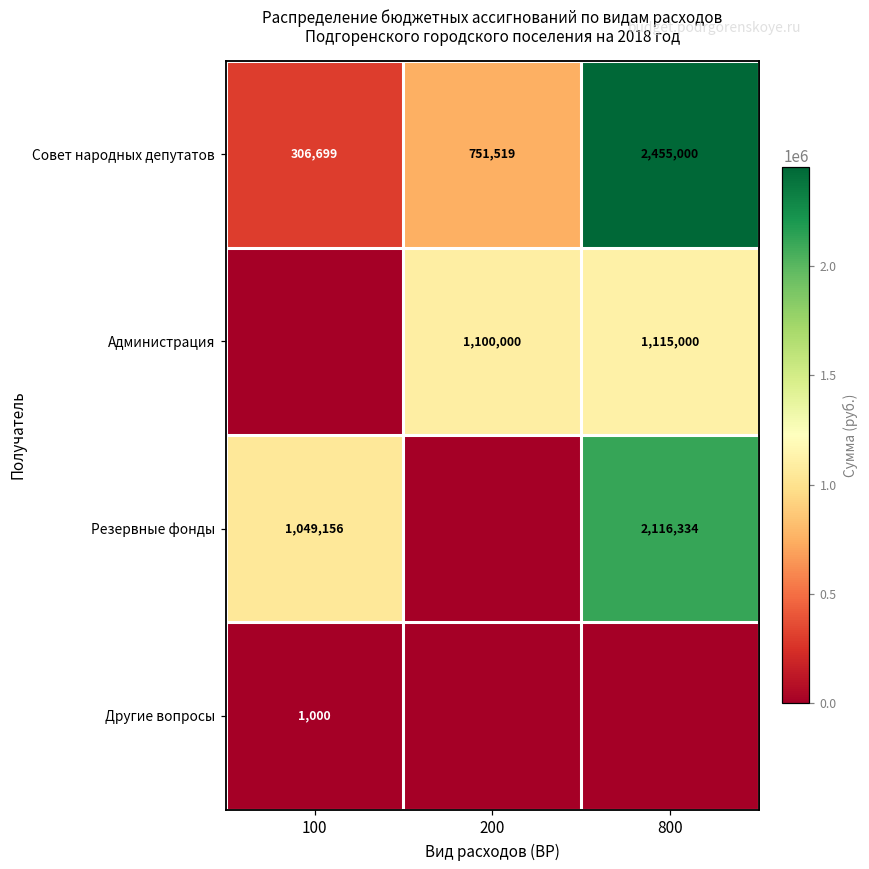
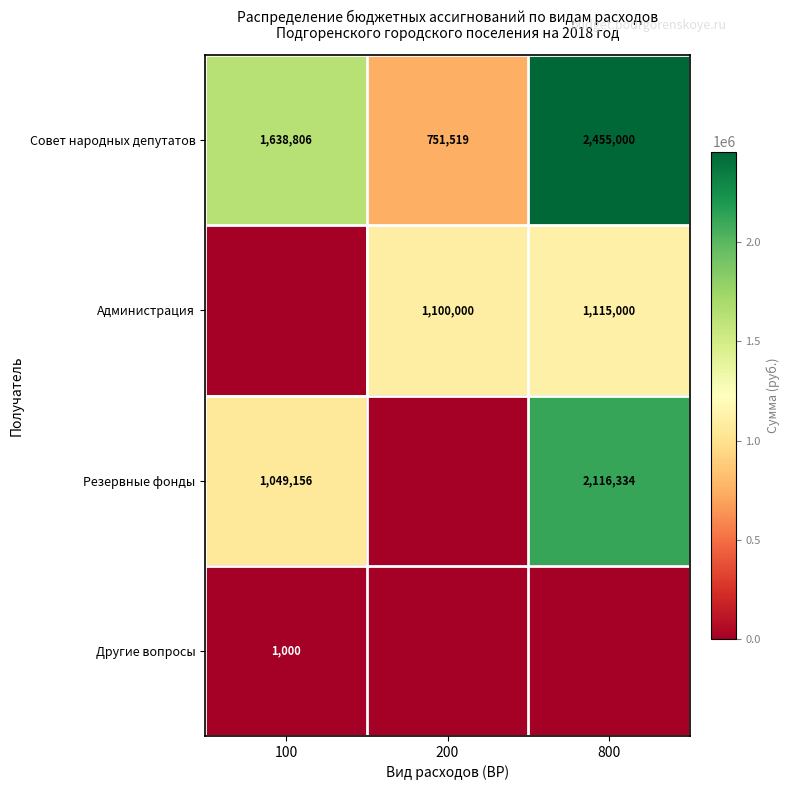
Совет народных депутатов, 100: 306,699 -> 1,638,806
